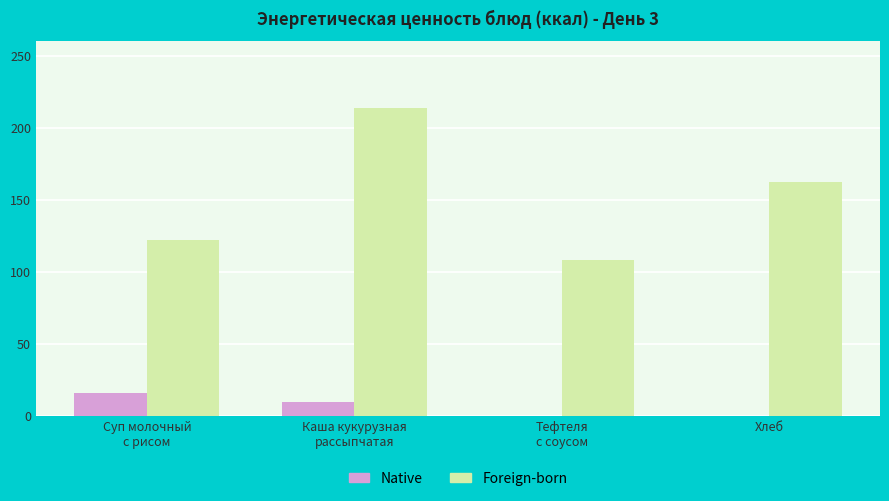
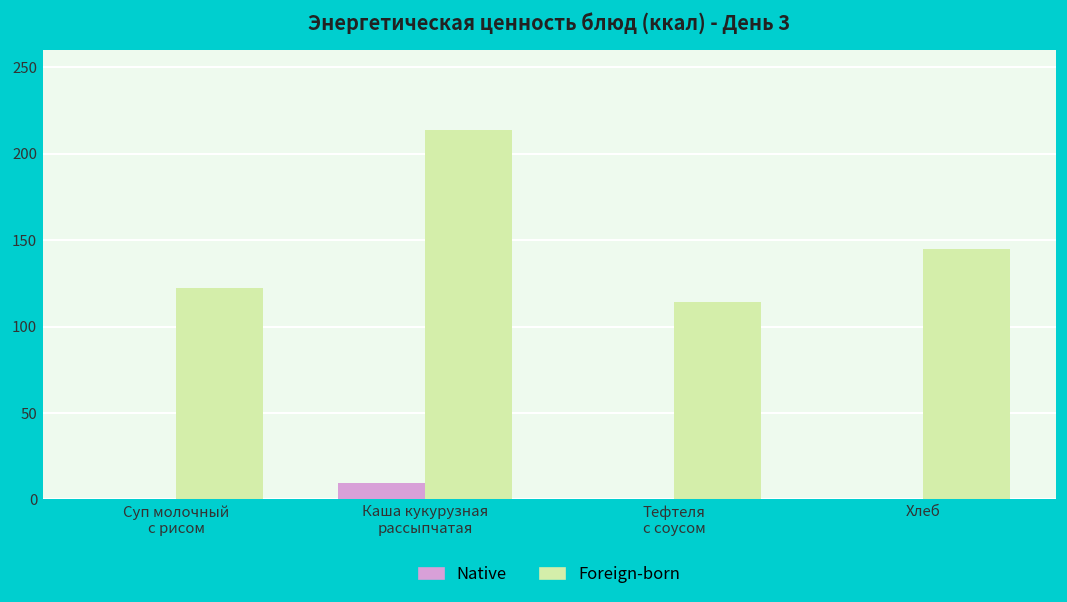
Native, Суп молочный с рисом: 16 -> 0
Foreign-born, Тефтеля с соусом: 108 -> 114
Foreign-born, Хлеб: 162 -> 145
